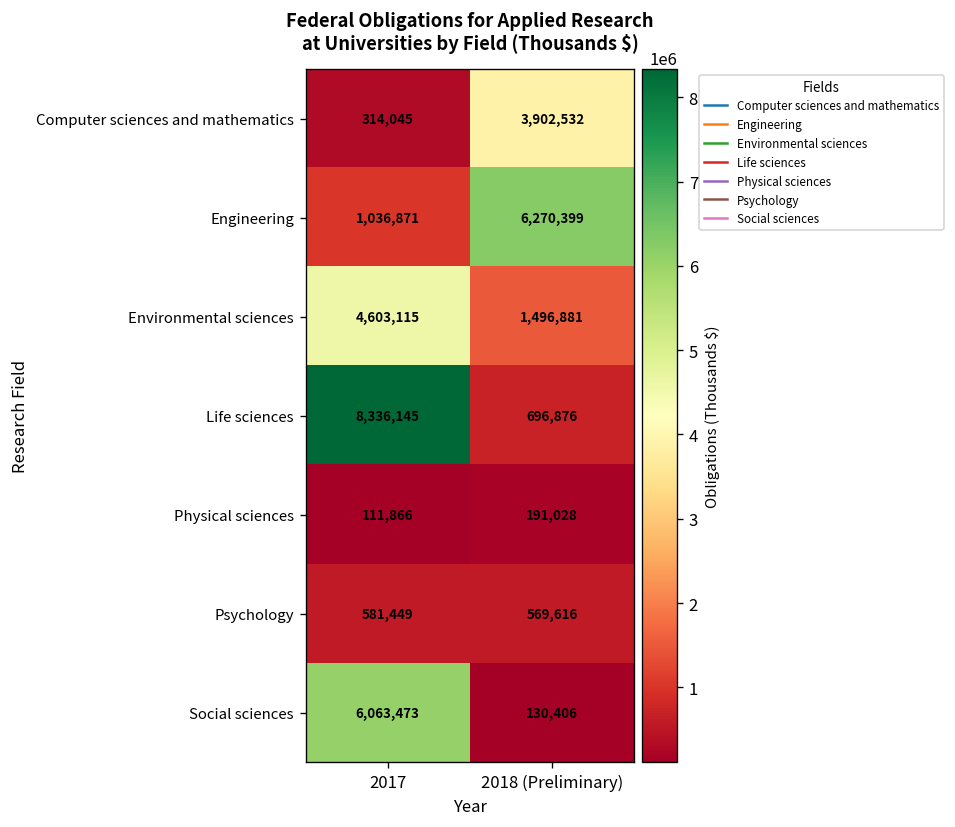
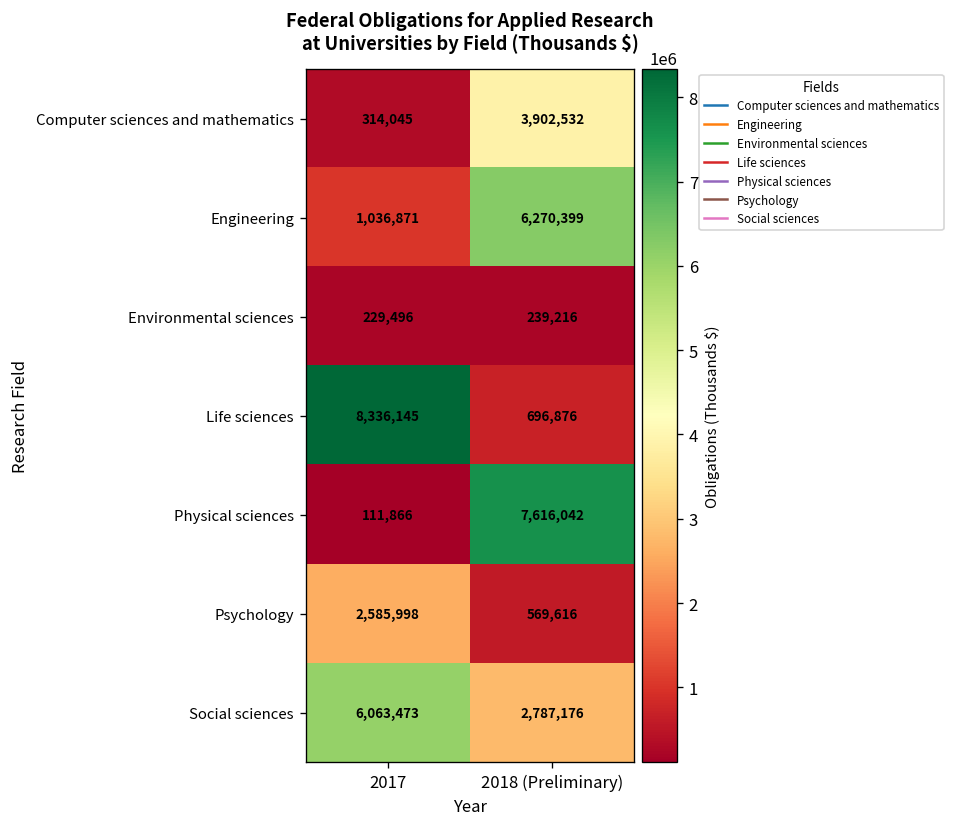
Environmental sciences, 2017: 4,603,115 -> 229,496
Environmental sciences, 2018 (Preliminary): 1,496,881 -> 239,216
Physical sciences, 2018 (Preliminary): 191,028 -> 7,616,042
Psychology, 2017: 581,449 -> 2,585,998
Social sciences, 2018 (Preliminary): 130,406 -> 2,787,176
